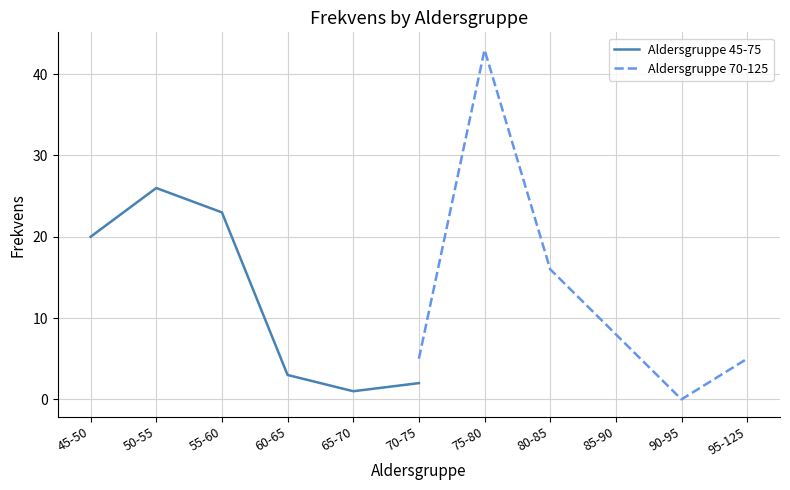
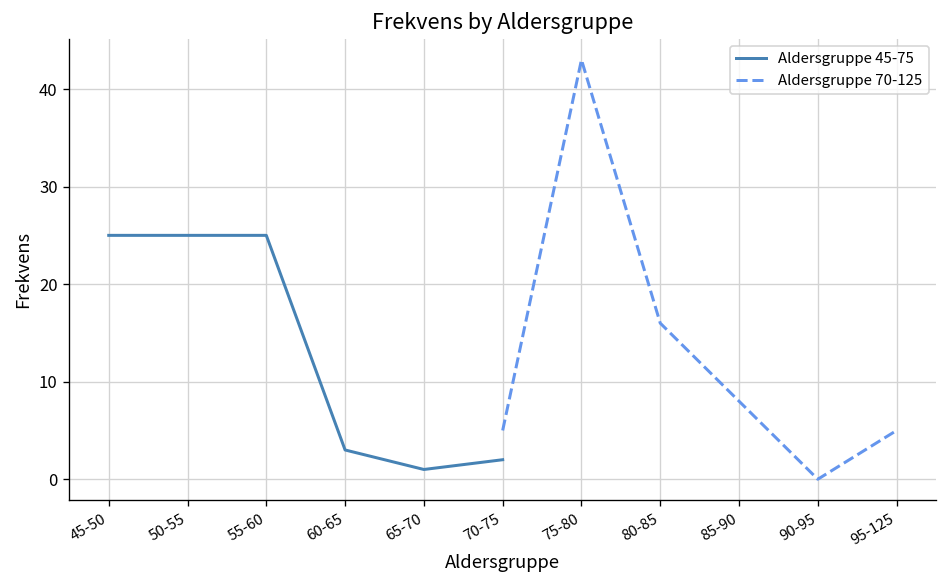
Aldersgruppe 45-75, 45-50: 20 -> 25
Aldersgruppe 45-75, 50-55: 26 -> 25
Aldersgruppe 45-75, 55-60: 23 -> 25
